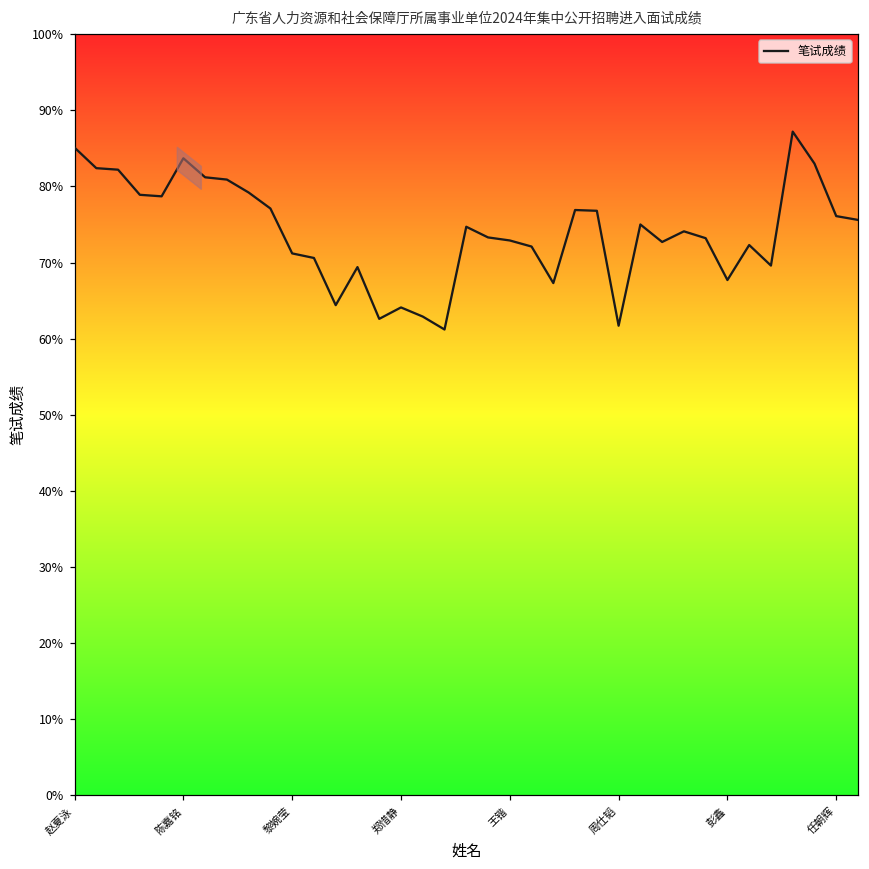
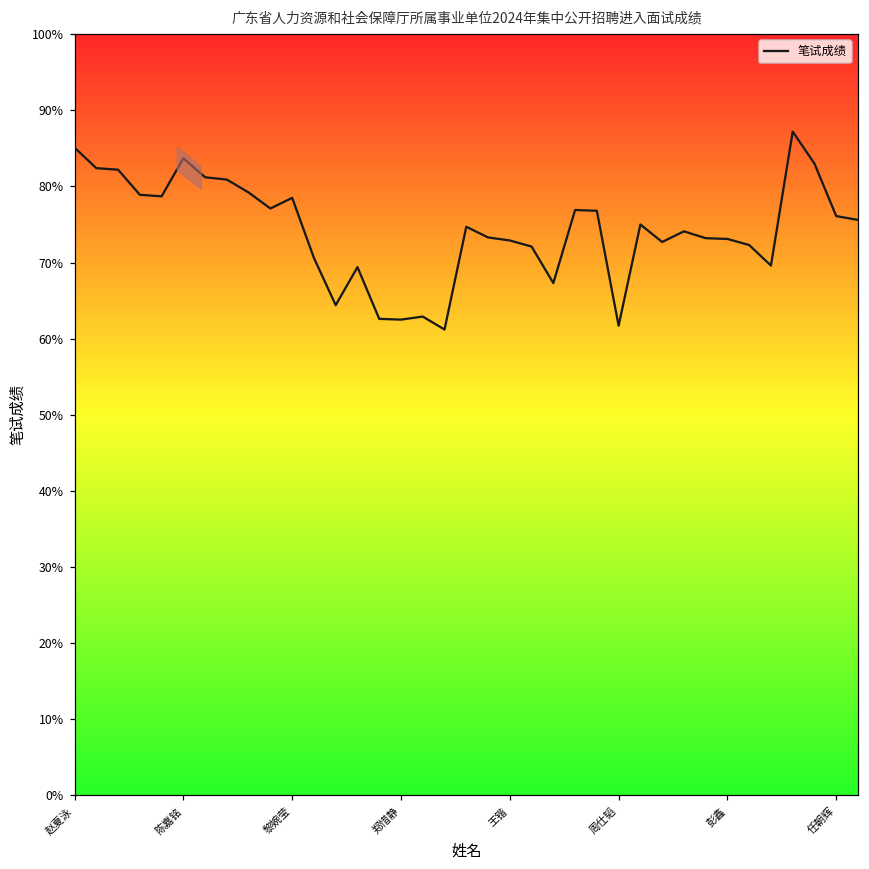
笔试成绩, 黎婉莹: 71% -> 79%
笔试成绩, 郑惜静: 64% -> 63%
笔试成绩, 彭鑫: 68% -> 73%
